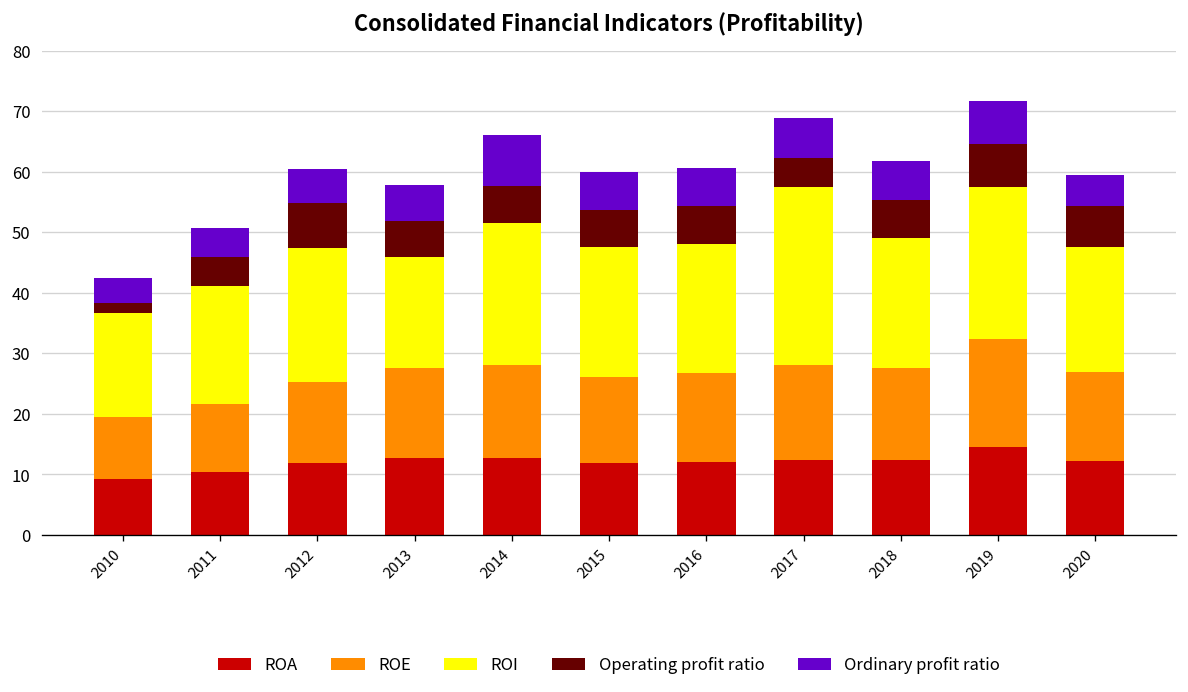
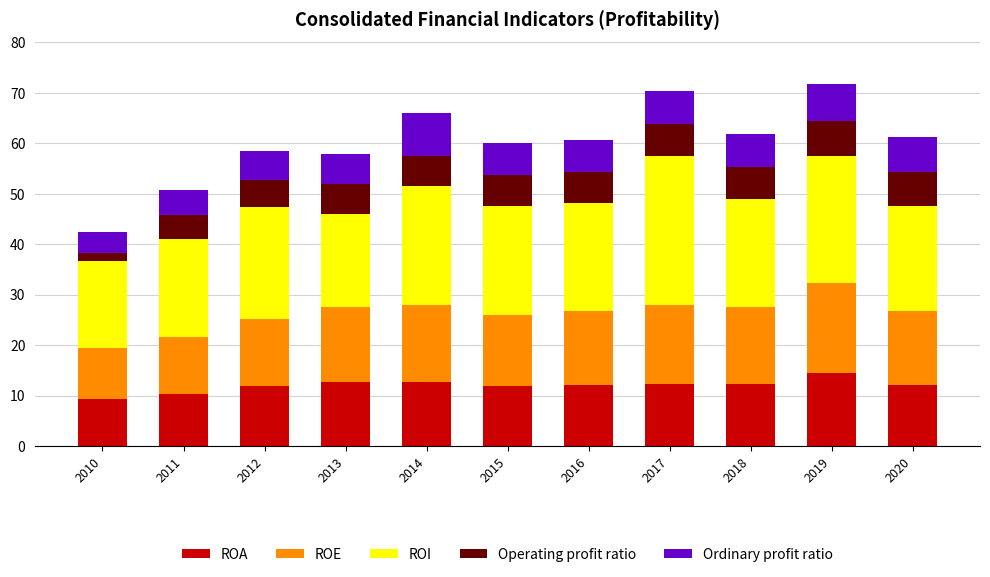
Operating profit ratio, 2012: 7 -> 5
Operating profit ratio, 2017: 5 -> 6
Ordinary profit ratio, 2020: 5 -> 7
